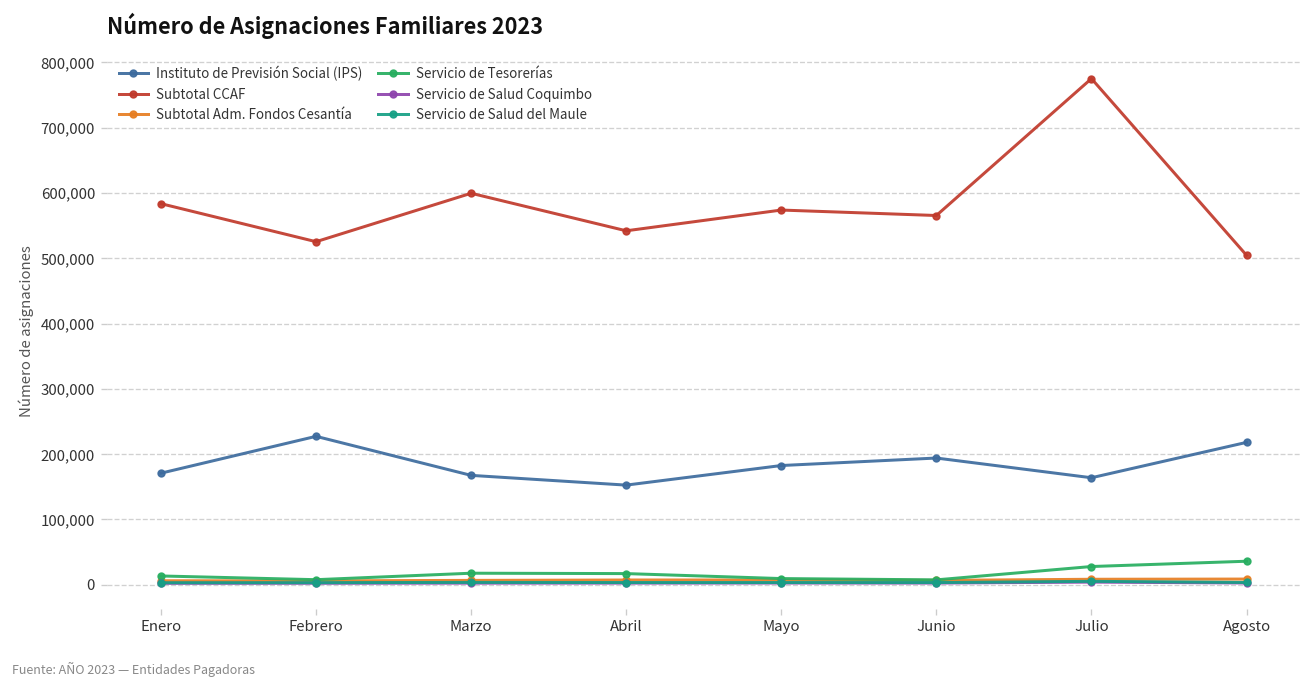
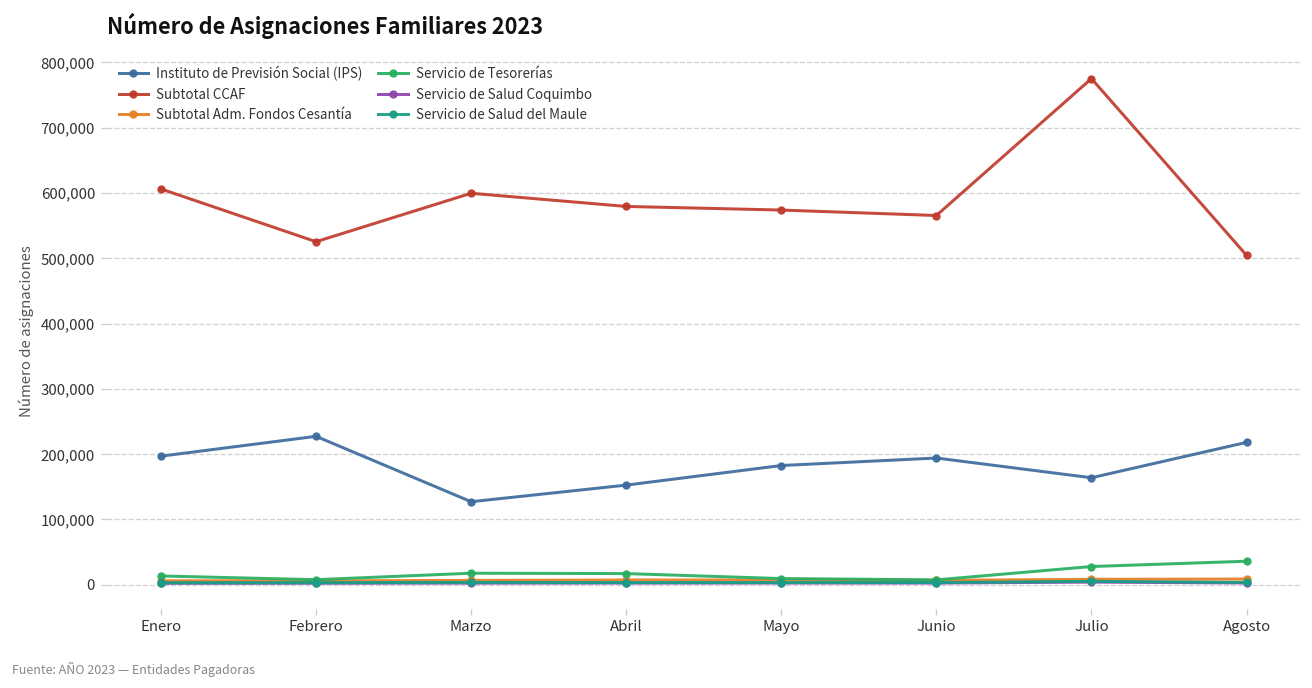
Instituto de Previsión Social (IPS), Enero: 170,000 -> 200,000
Subtotal CCAF, Enero: 580,000 -> 610,000
Instituto de Previsión Social (IPS), Marzo: 170,000 -> 130,000
Subtotal CCAF, Abril: 540,000 -> 580,000
